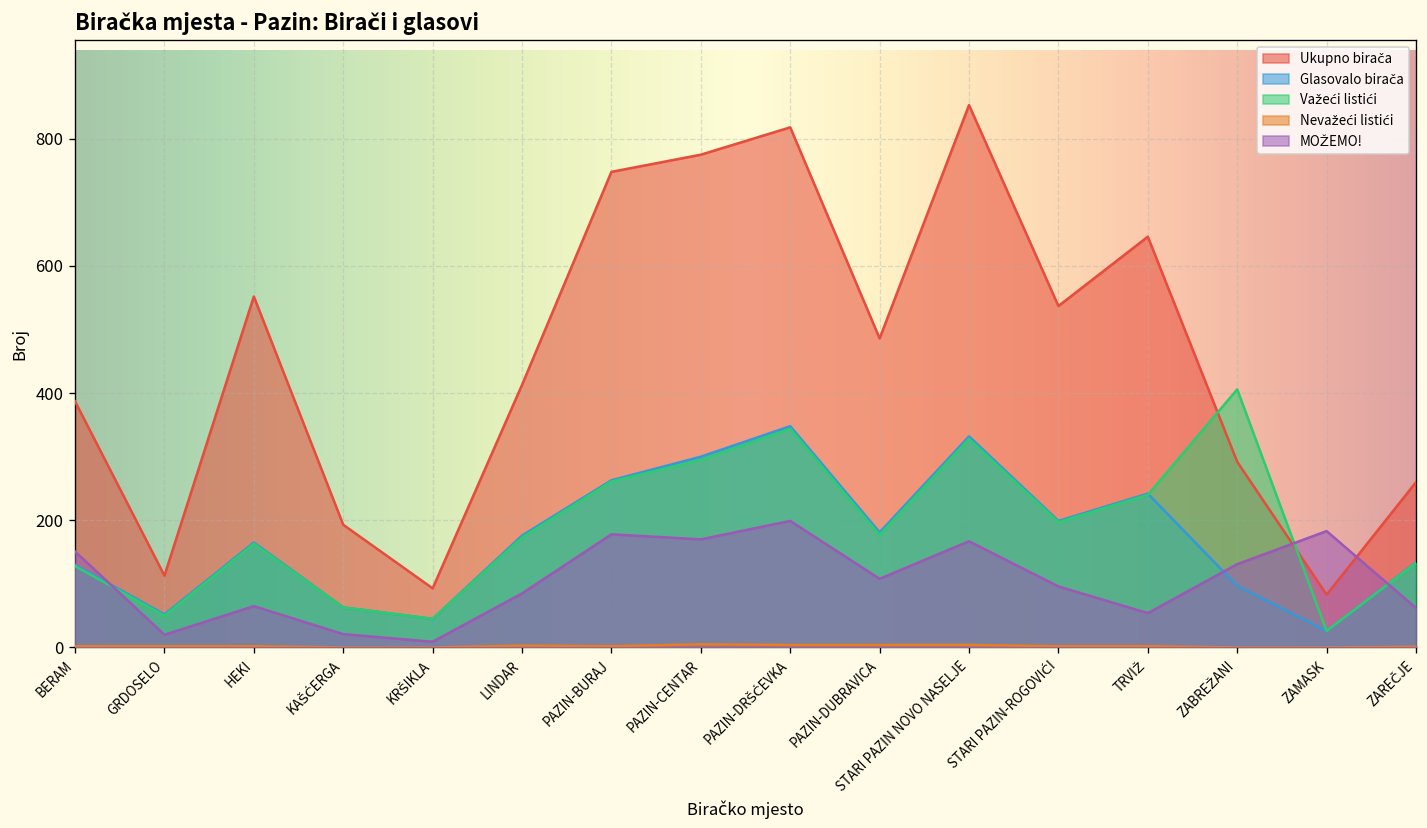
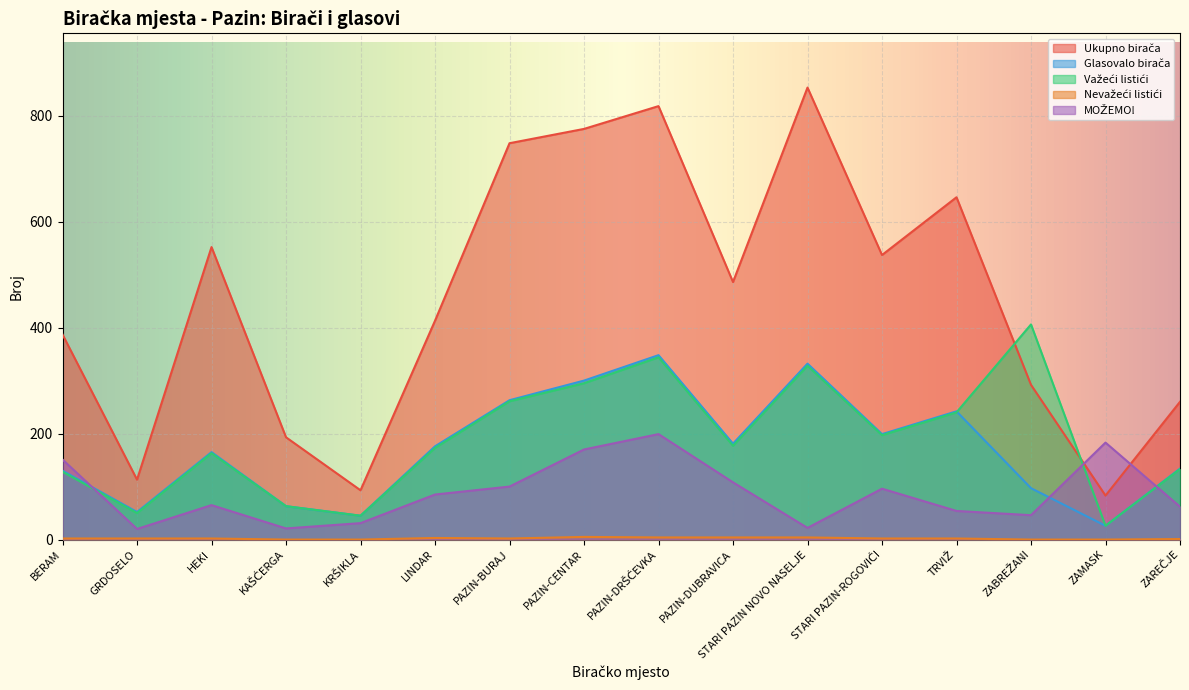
MOŽEMO!, KRŠIKLA: 10 -> 30
MOŽEMO!, PAZIN-BURAJ: 180 -> 100
MOŽEMO!, STARI PAZIN NOVO NASELJE: 170 -> 20
MOŽEMO!, ZABREŽANI: 130 -> 50
